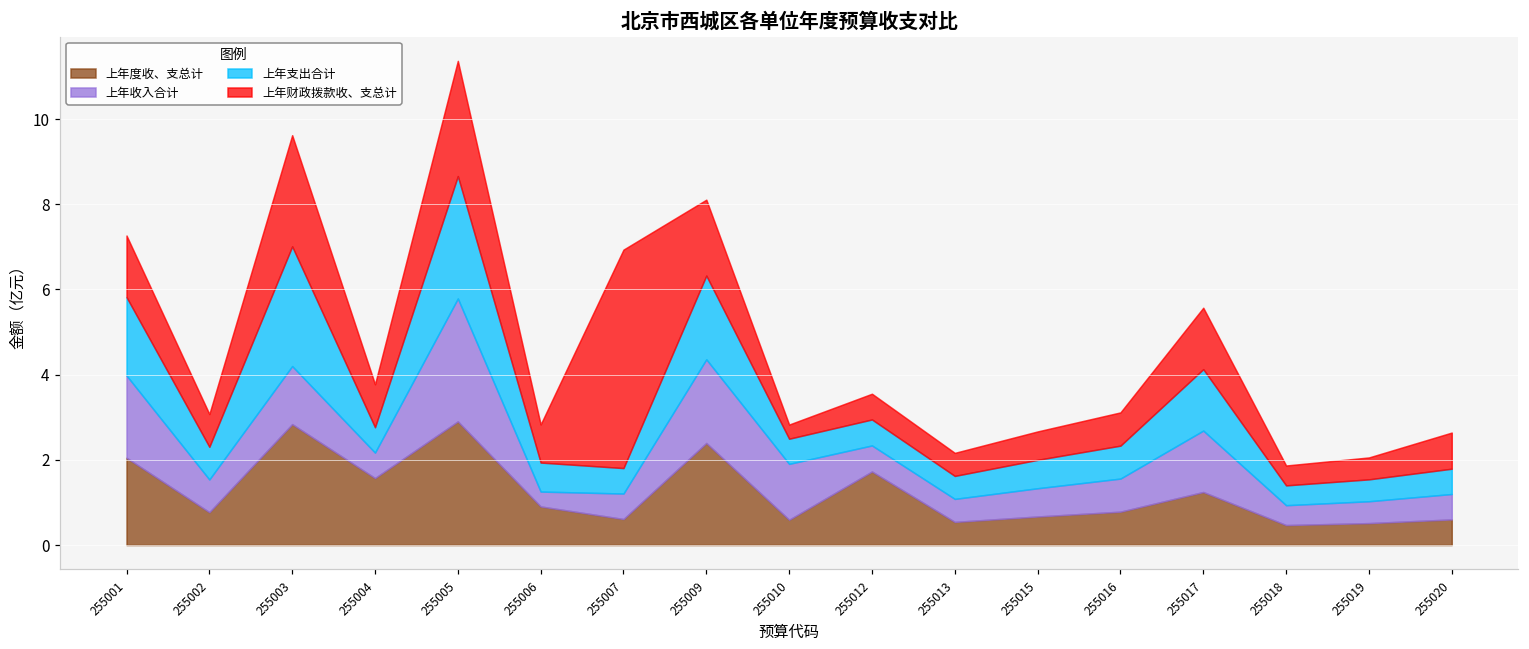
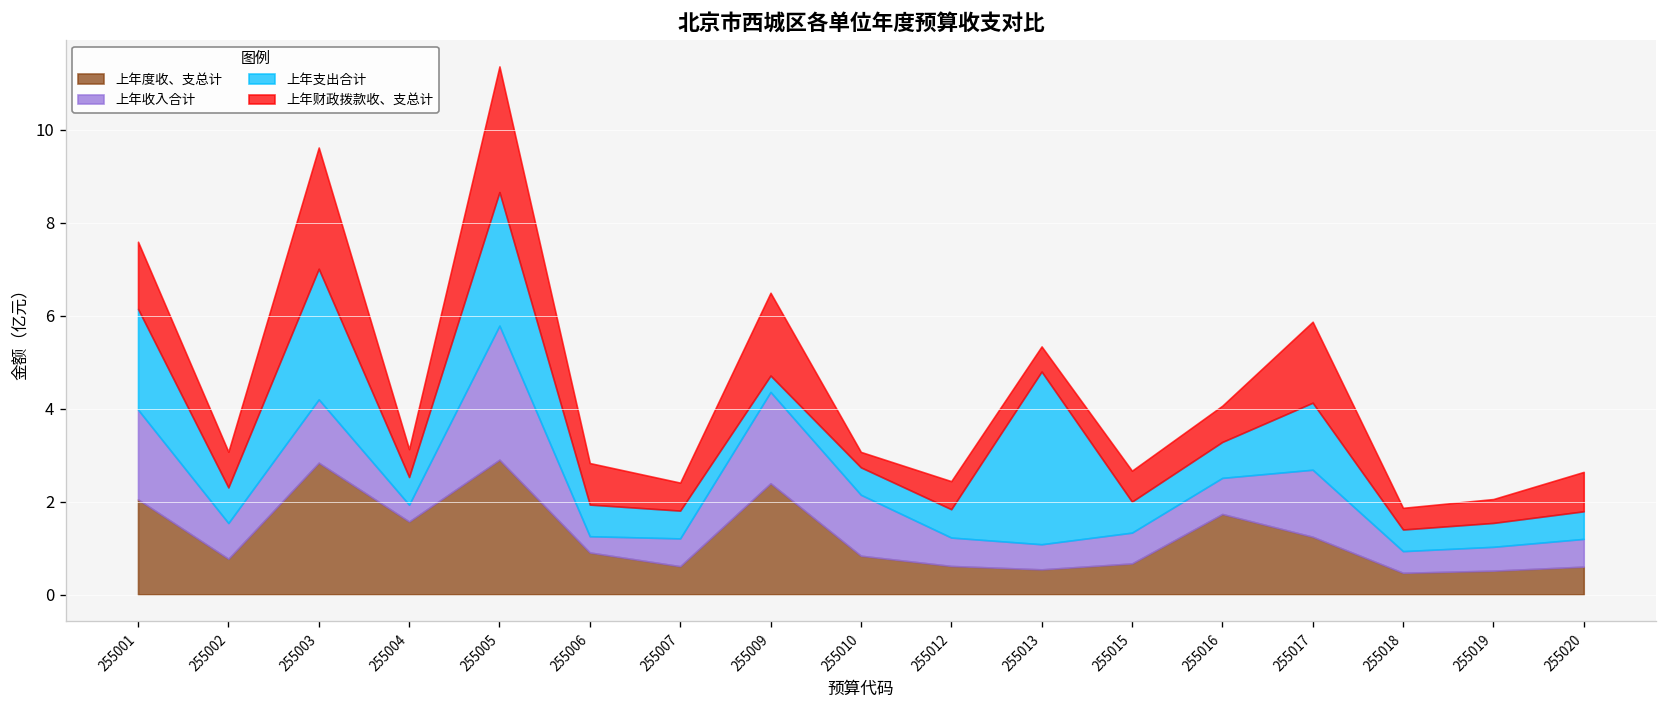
上年支出合计, 255001: 1.8 -> 2.2
上年收入合计, 255004: 0.6 -> 0.4
上年财政拨款收、支总计, 255004: 1.0 -> 0.6
上年财政拨款收、支总计, 255007: 5.1 -> 0.6
上年支出合计, 255009: 2.0 -> 0.4
上年度收、支总计, 255010: 0.6 -> 0.8
上年度收、支总计, 255012: 1.7 -> 0.6
上年支出合计, 255013: 0.5 -> 3.7
上年度收、支总计, 255016: 0.8 -> 1.7
上年财政拨款收、支总计, 255017: 1.4 -> 1.7
